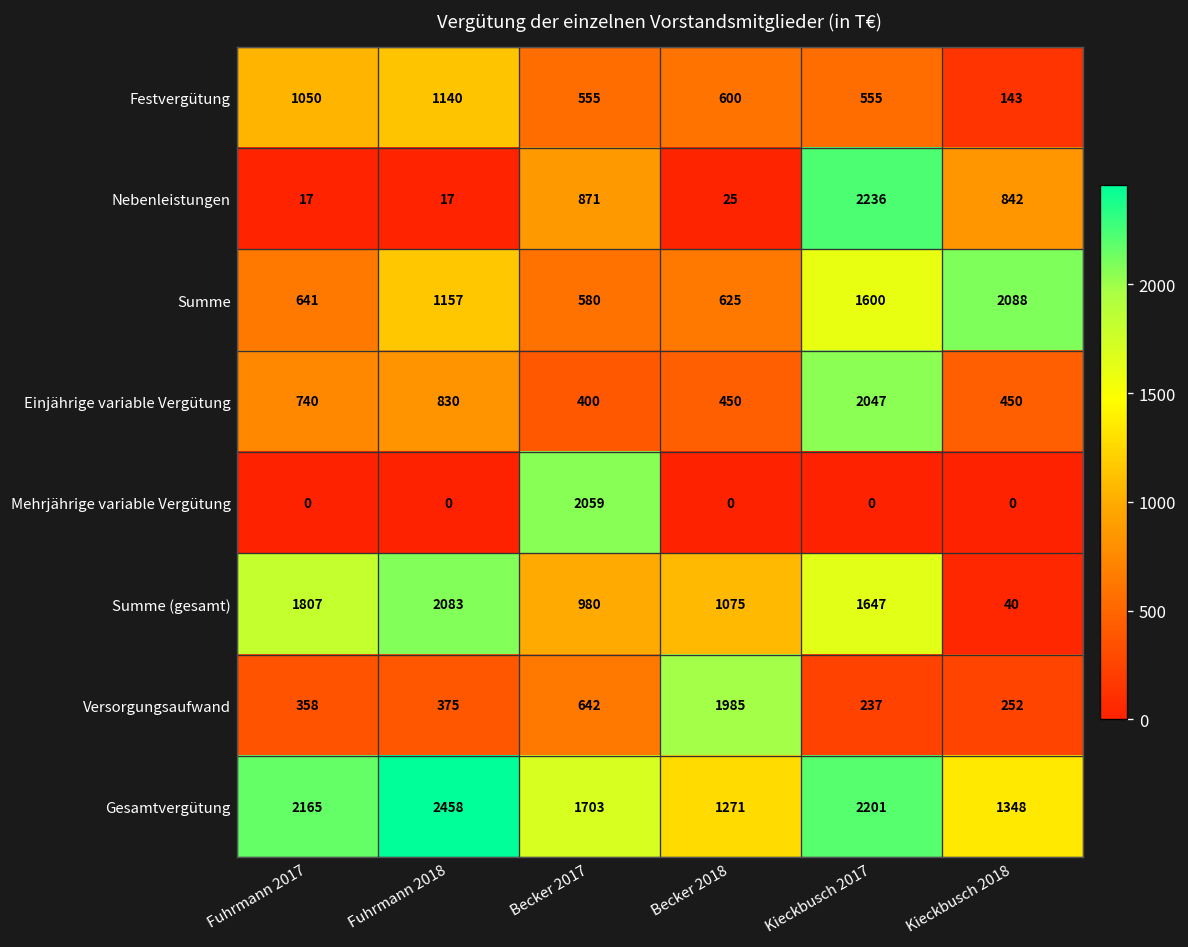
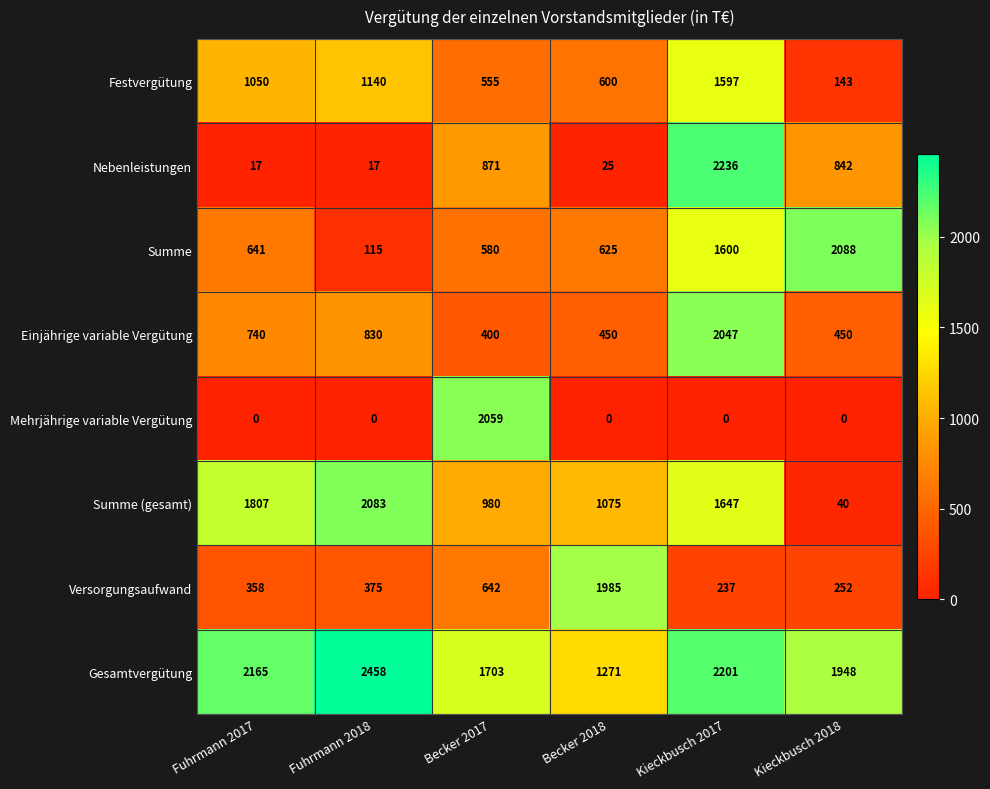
Festvergütung, Kieckbusch 2017: 555 -> 1597
Summe, Fuhrmann 2018: 1157 -> 115
Gesamtvergütung, Kieckbusch 2018: 1348 -> 1948
